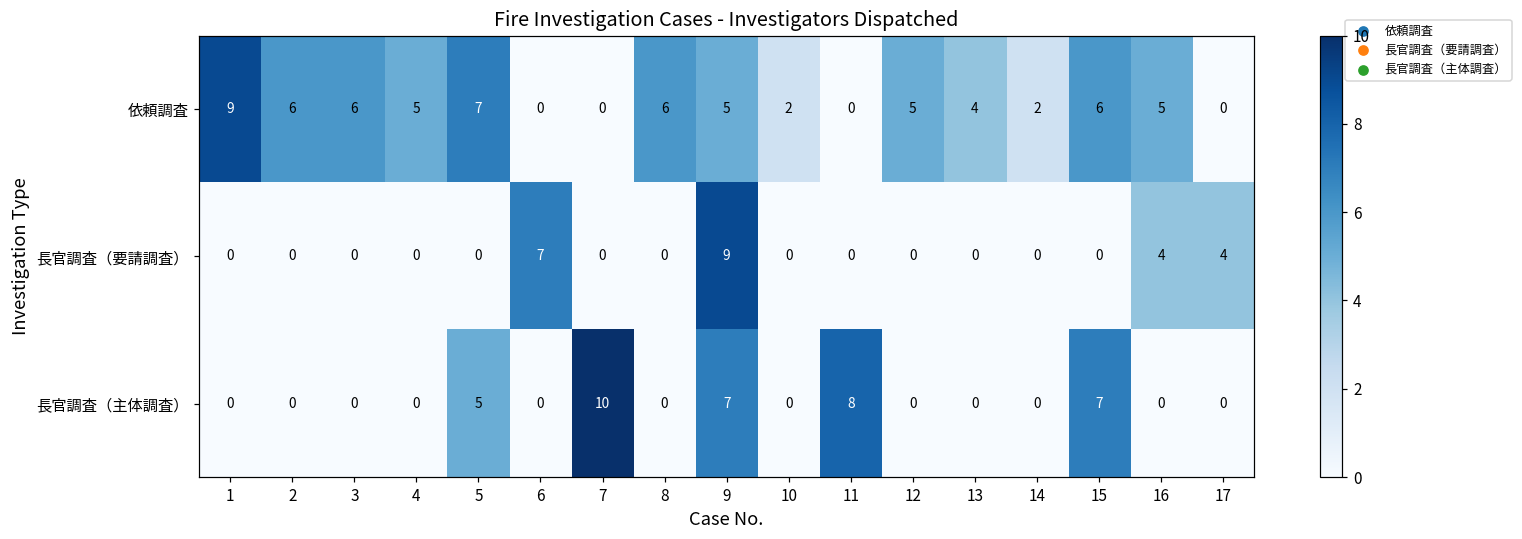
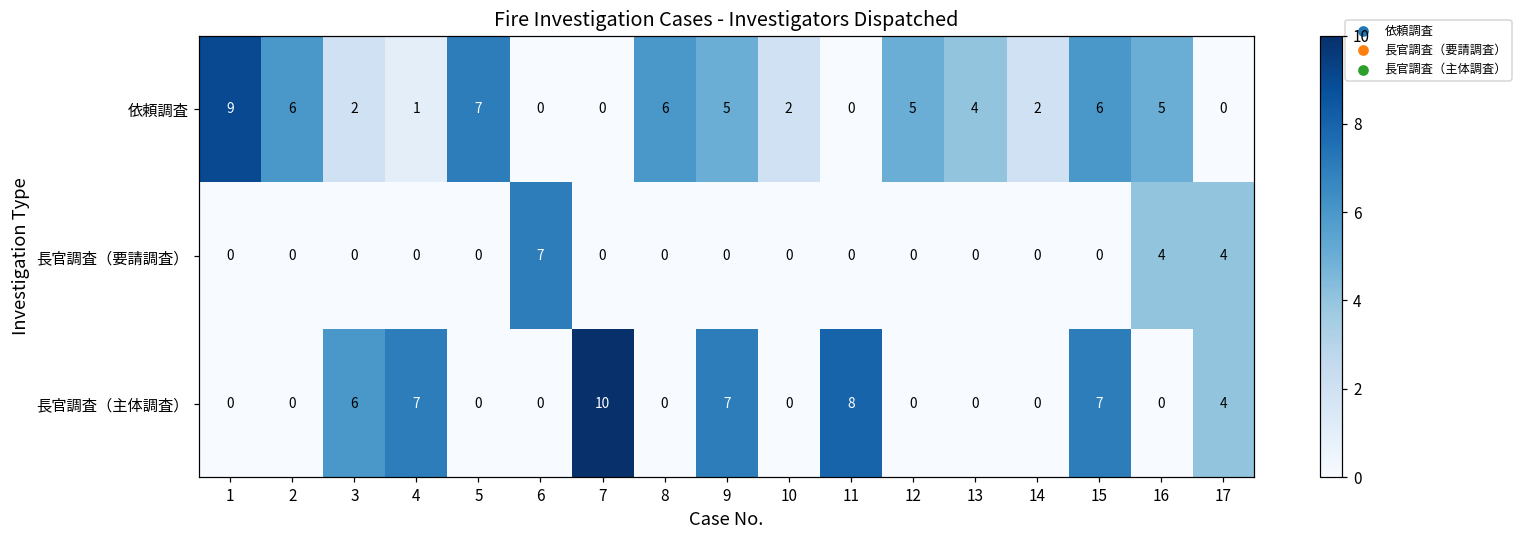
依頼調査, 3: 6 -> 2
依頼調査, 4: 5 -> 1
長官調査（要請調査）, 9: 9 -> 0
長官調査（主体調査）, 3: 0 -> 6
長官調査（主体調査）, 4: 0 -> 7
長官調査（主体調査）, 5: 5 -> 0
長官調査（主体調査）, 17: 0 -> 4
